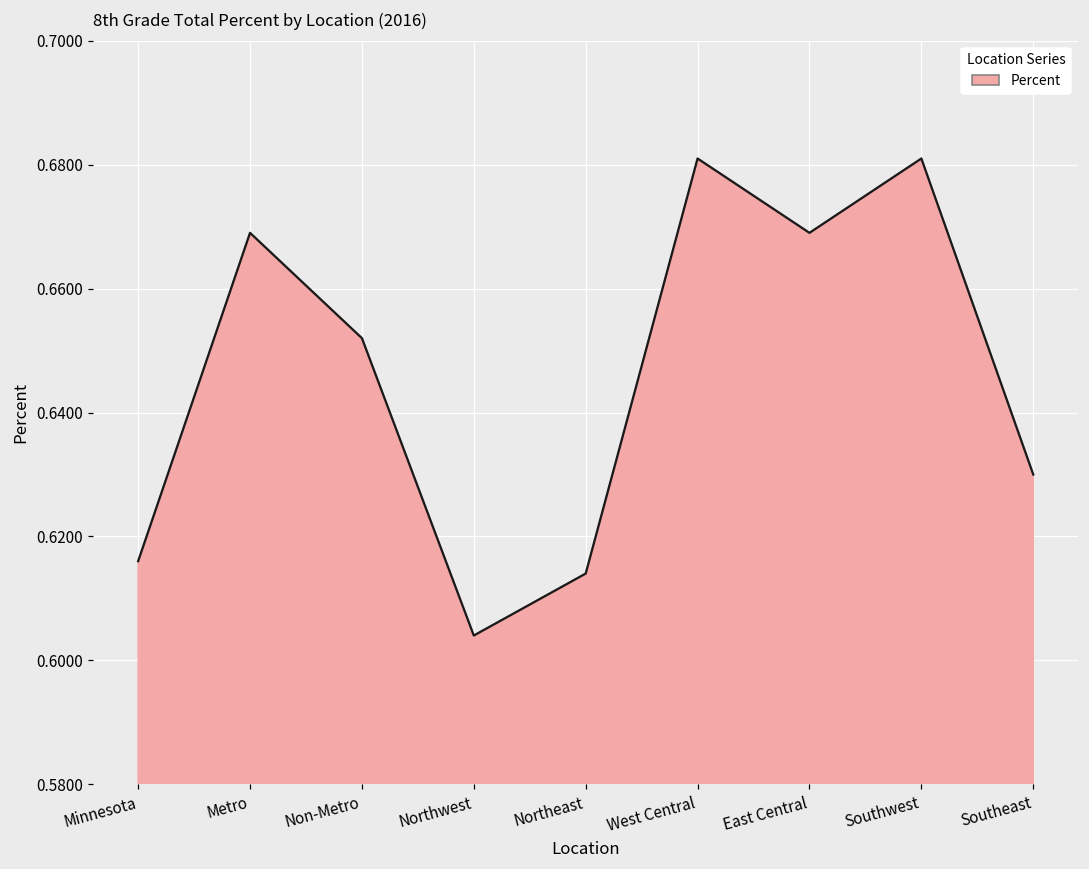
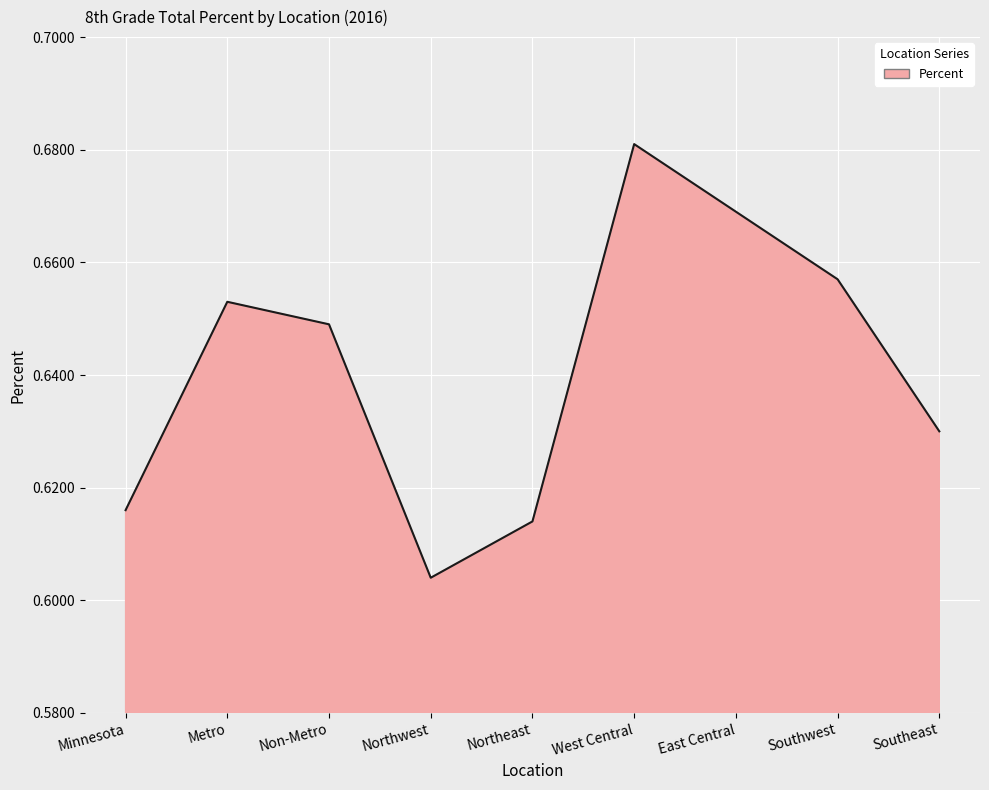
Metro: 0.669 -> 0.653
Non-Metro: 0.652 -> 0.649
Southwest: 0.681 -> 0.657
